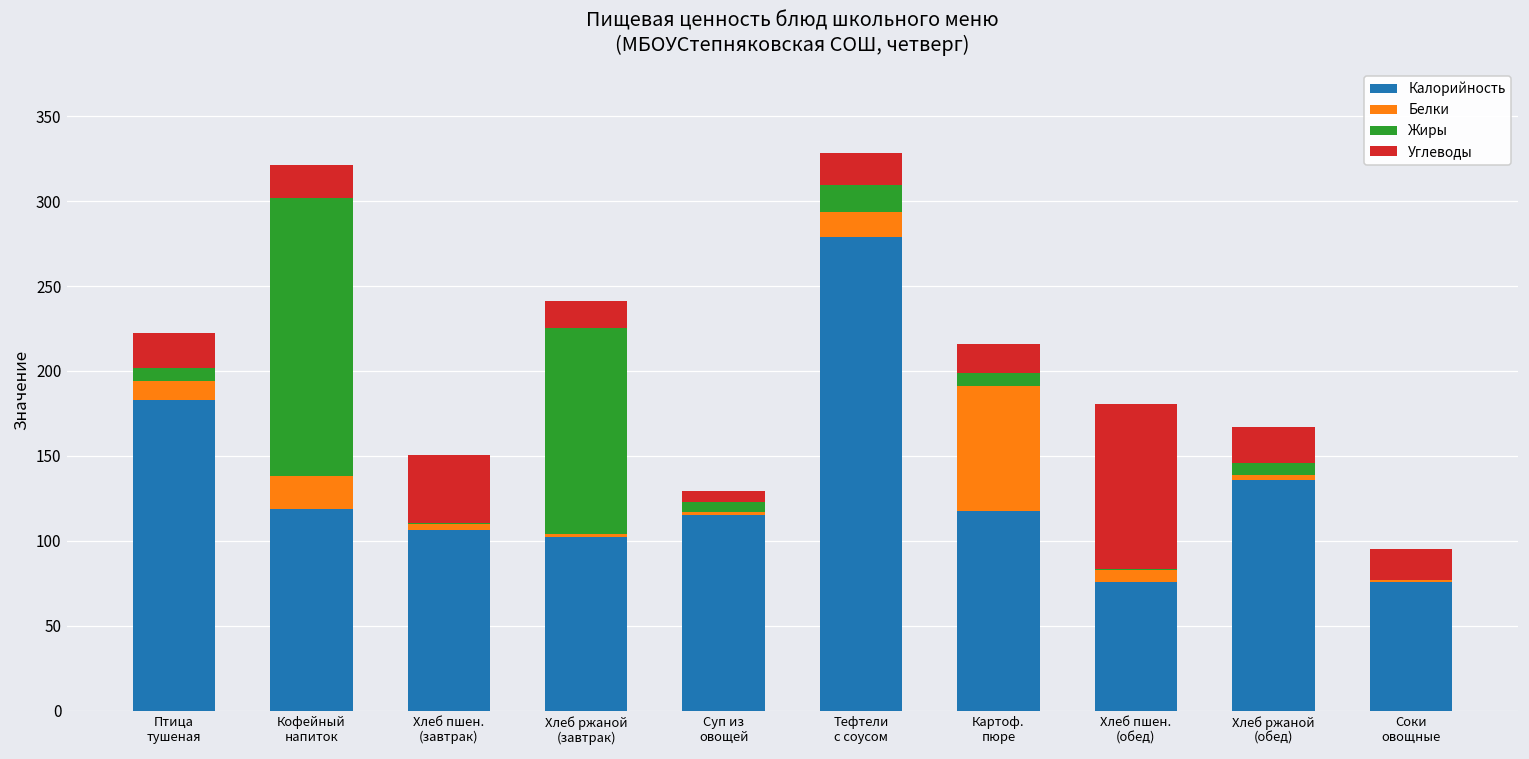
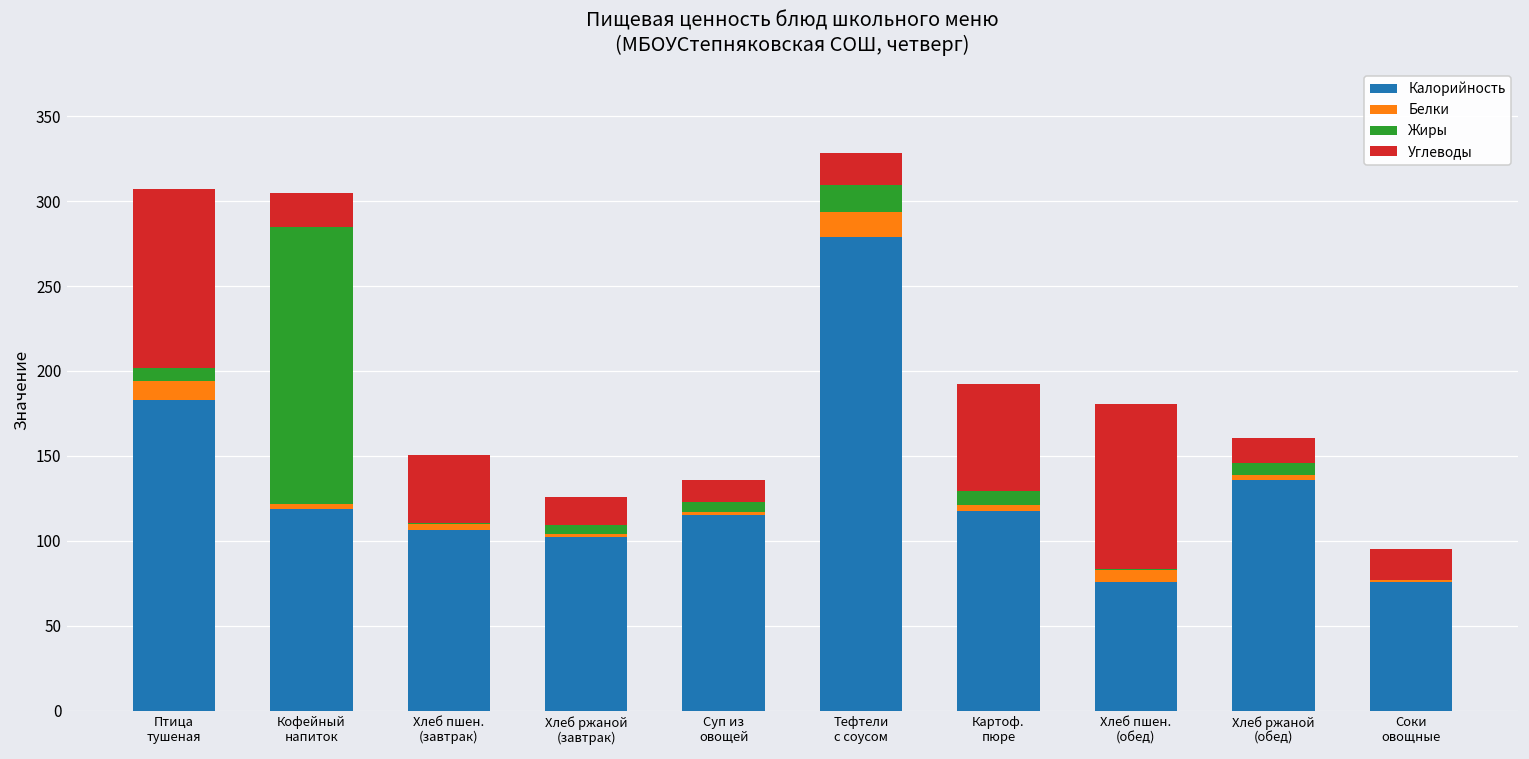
Углеводы, Птица тушеная: 21 -> 105
Белки, Кофейный напиток: 20 -> 3
Жиры, Хлеб ржаной (завтрак): 121 -> 6
Углеводы, Суп из овощей: 6 -> 13
Белки, Картоф. пюре: 73 -> 4
Углеводы, Картоф. пюре: 17 -> 63
Углеводы, Хлеб ржаной (обед): 21 -> 15
